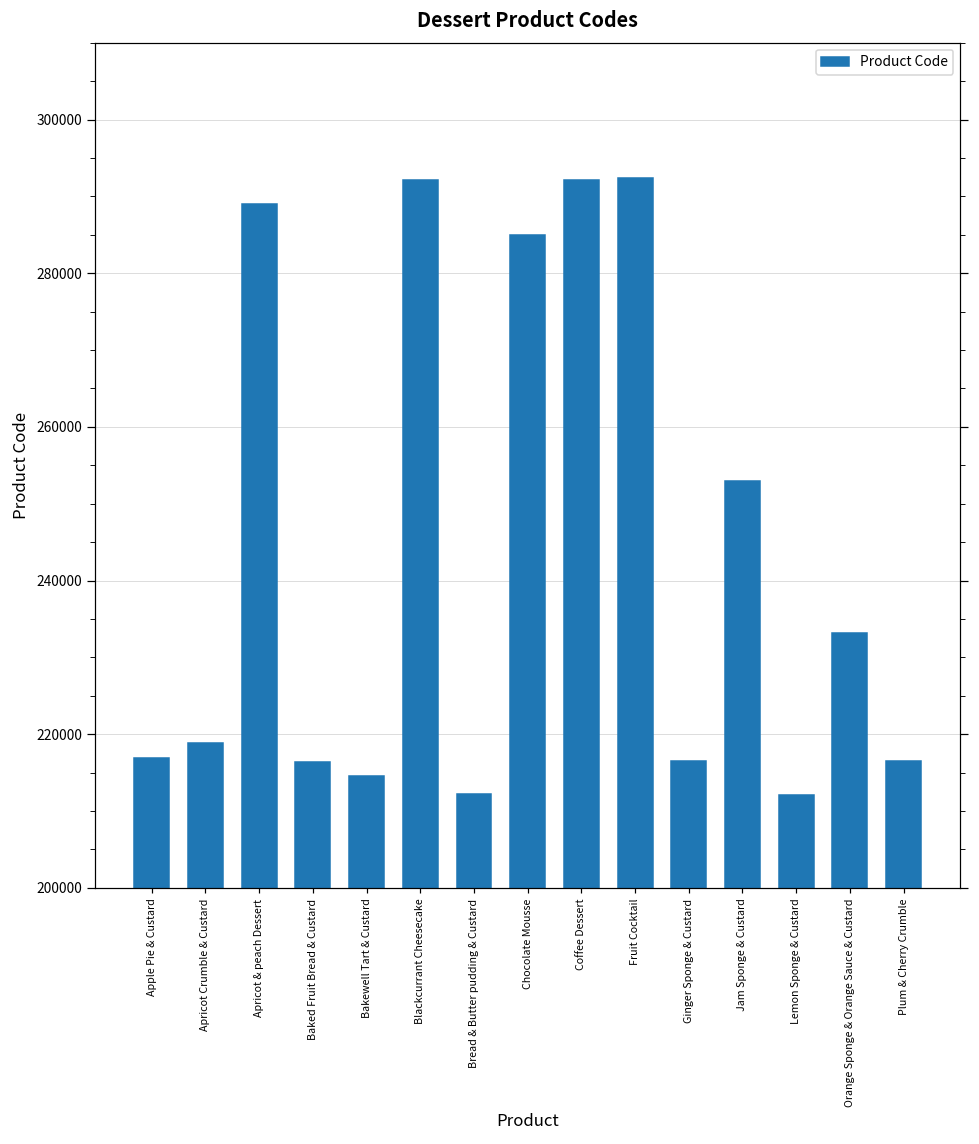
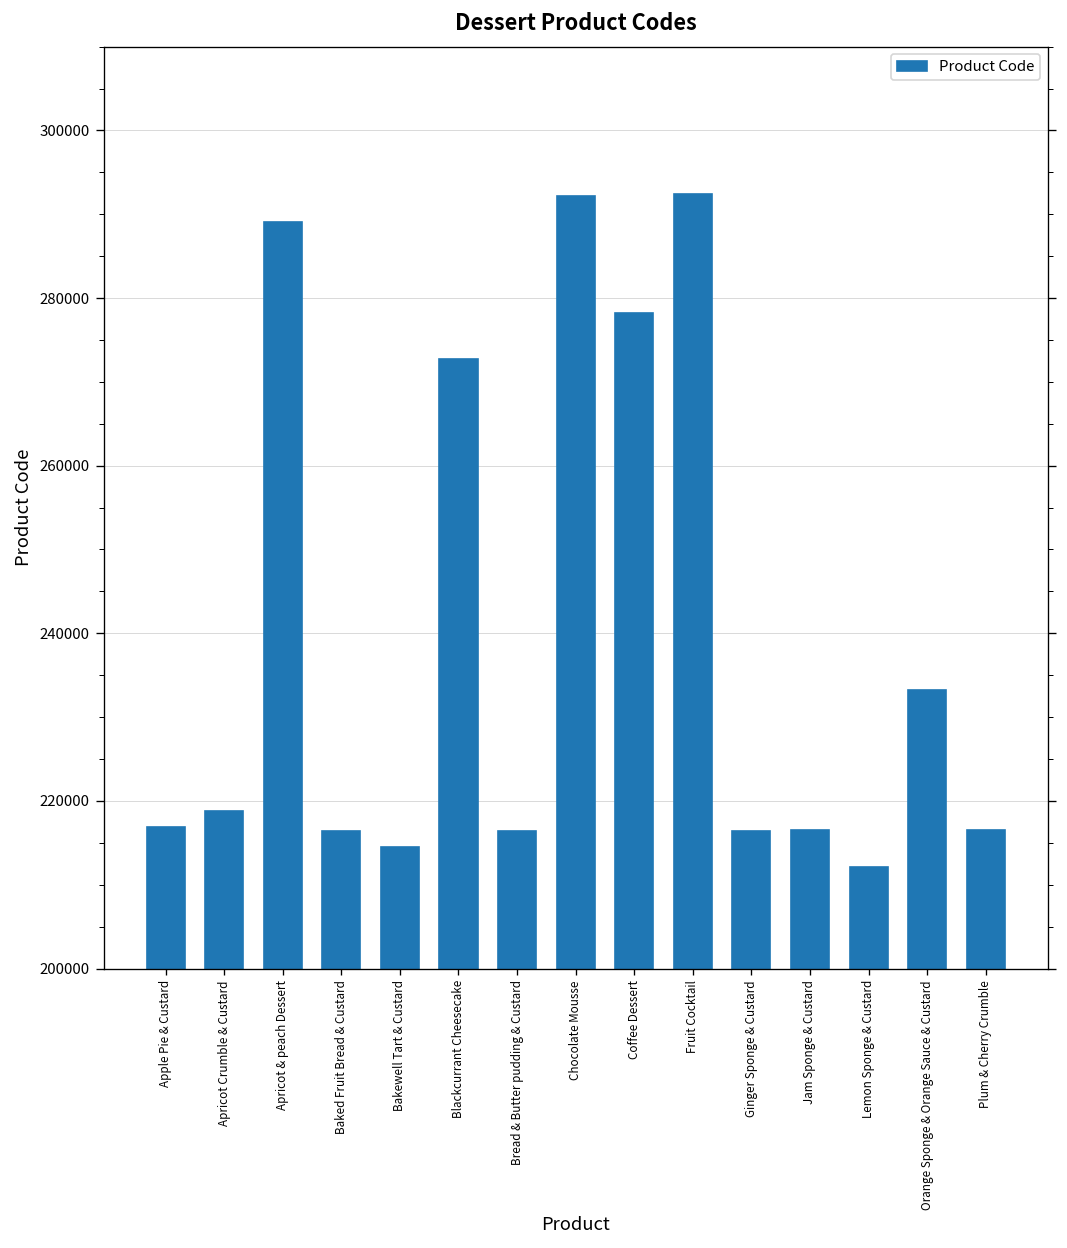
Blackcurrant Cheesecake: 292000 -> 273000
Bread & Butter pudding & Custard: 212000 -> 216000
Chocolate Mousse: 285000 -> 292000
Coffee Dessert: 292000 -> 278000
Jam Sponge & Custard: 253000 -> 216000
